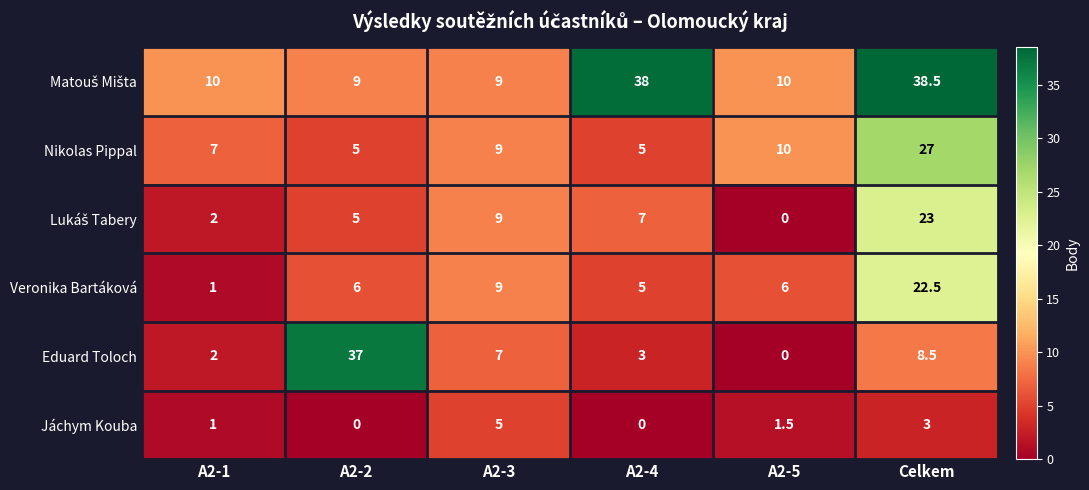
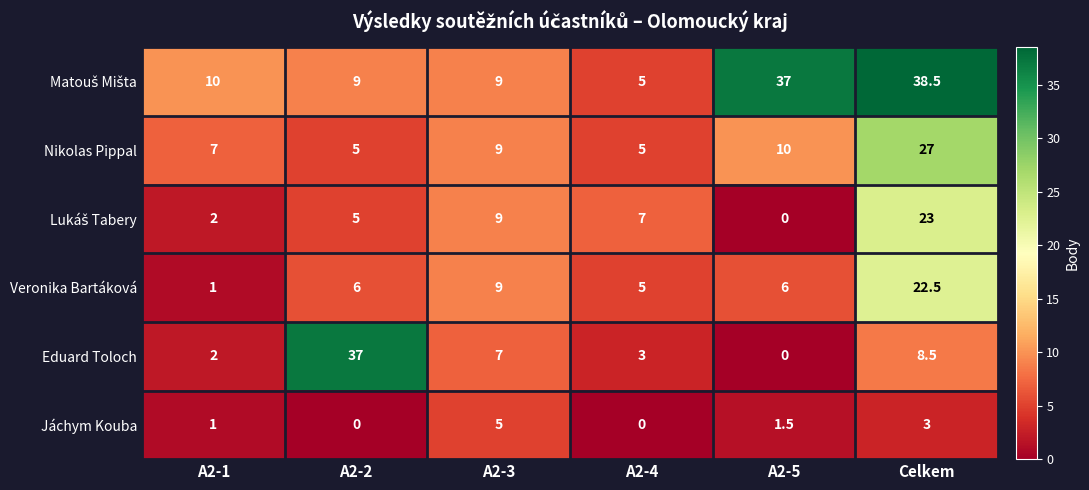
Matouš Mišta, A2-4: 38 -> 5
Matouš Mišta, A2-5: 10 -> 37
